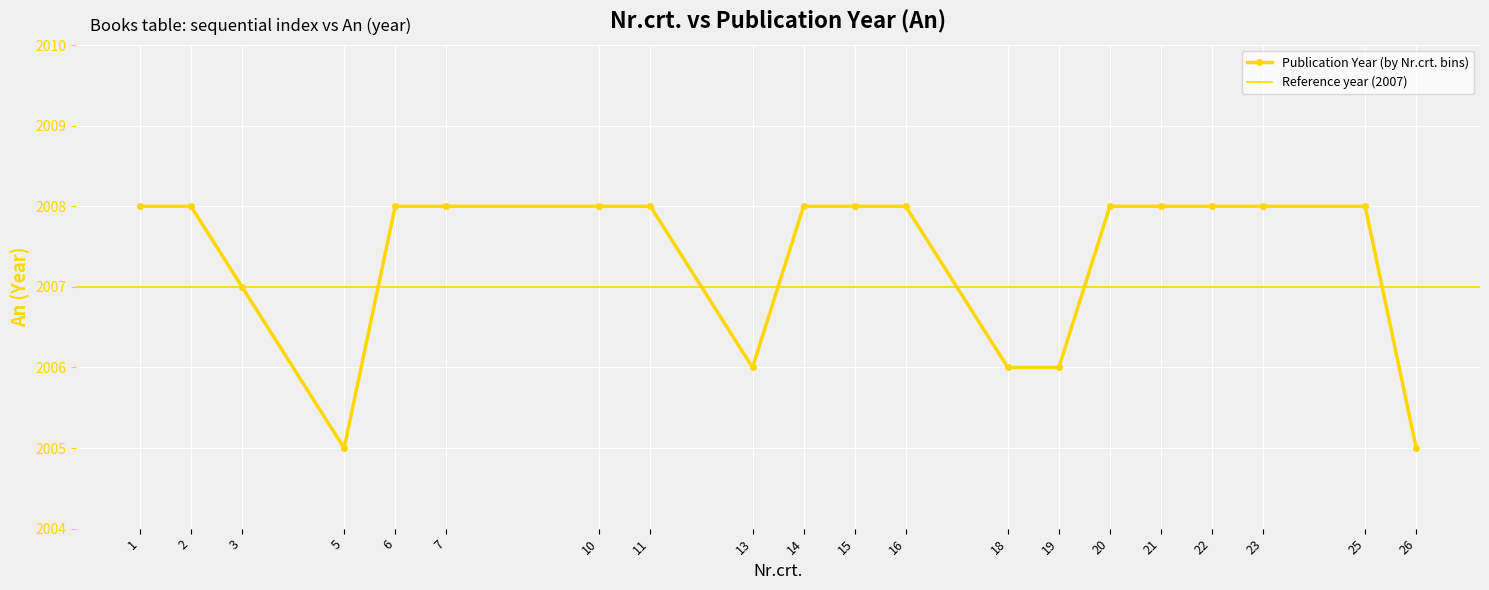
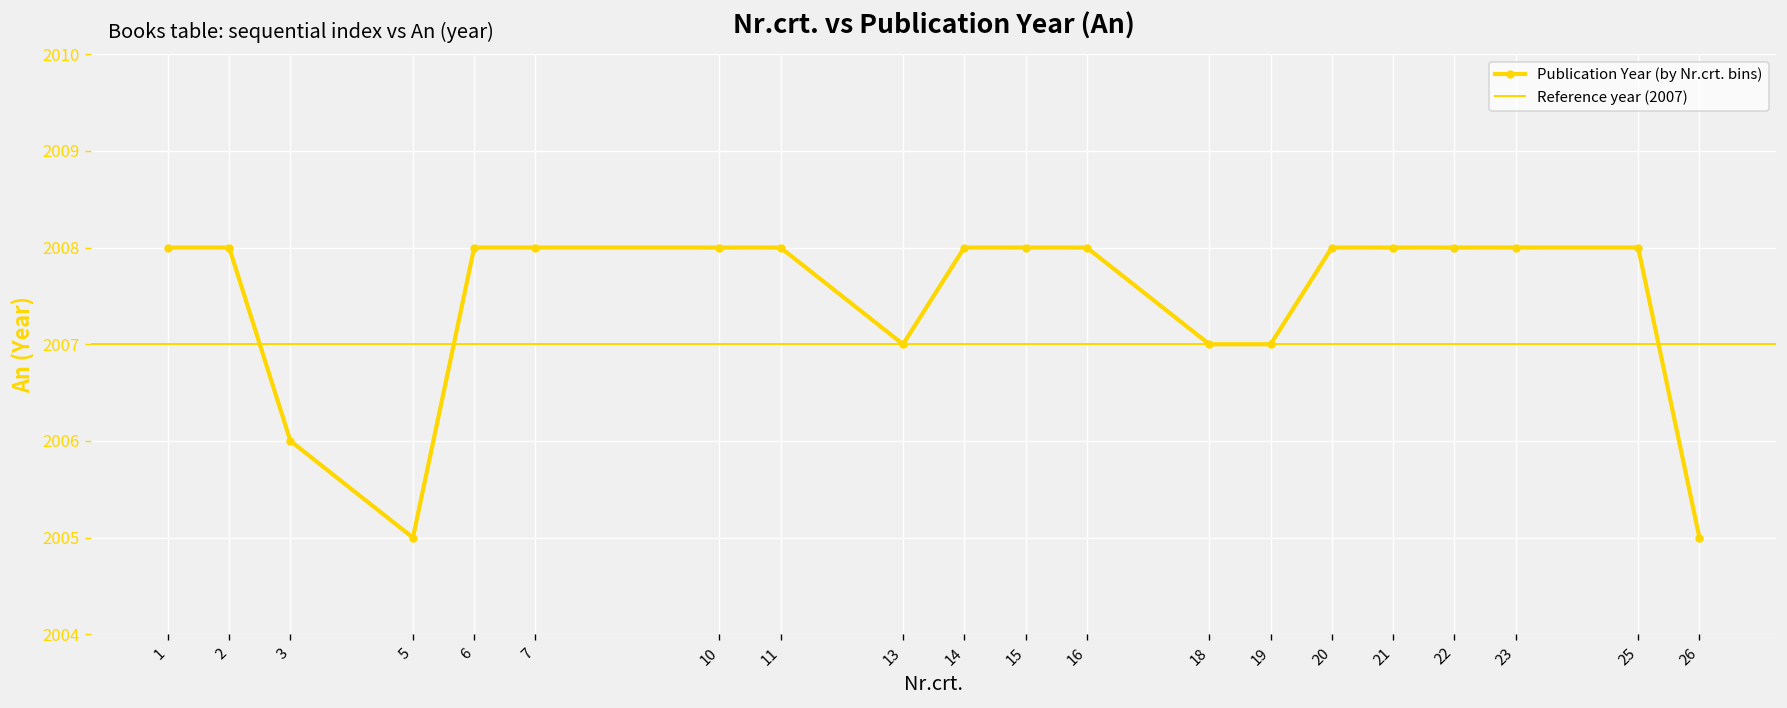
3: 2007 -> 2006
13: 2006 -> 2007
18: 2006 -> 2007
19: 2006 -> 2007
